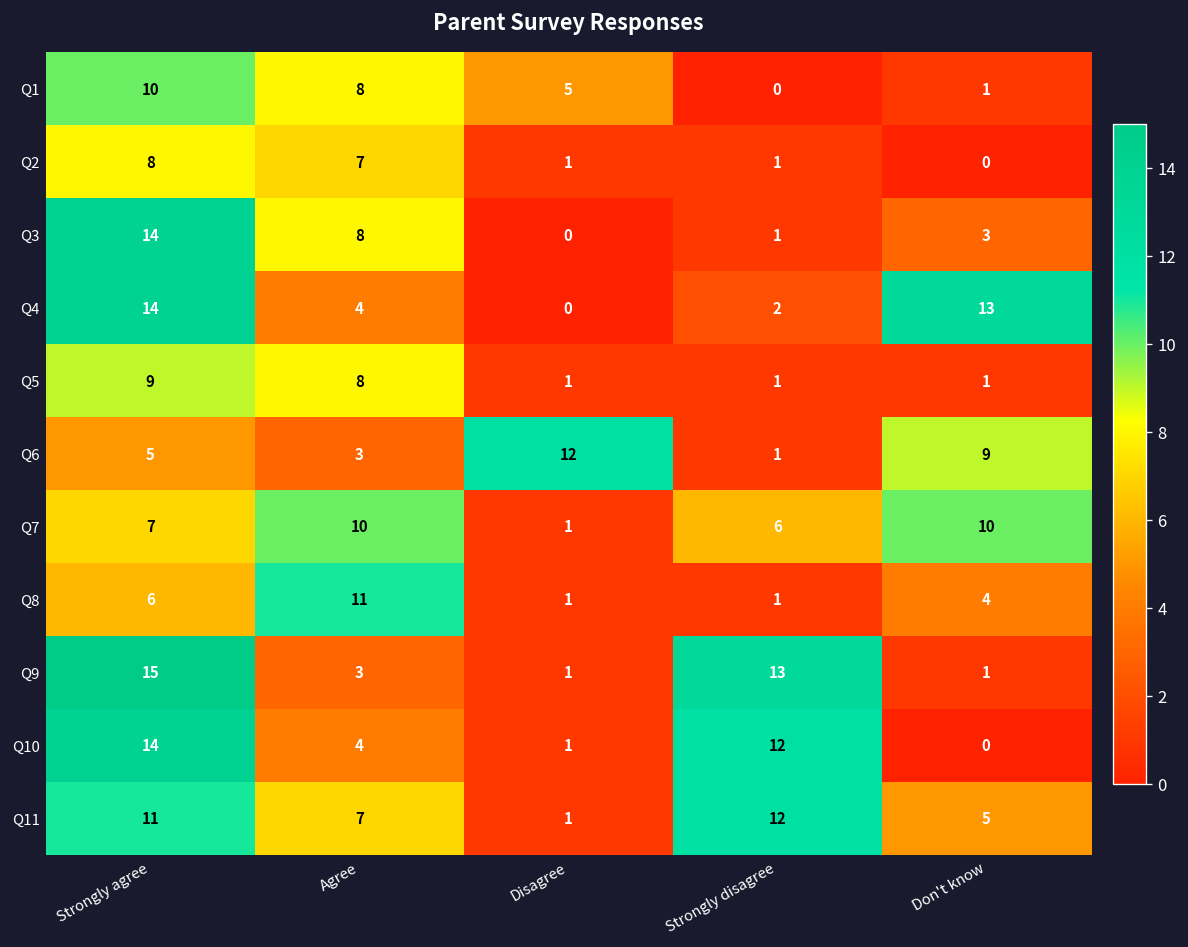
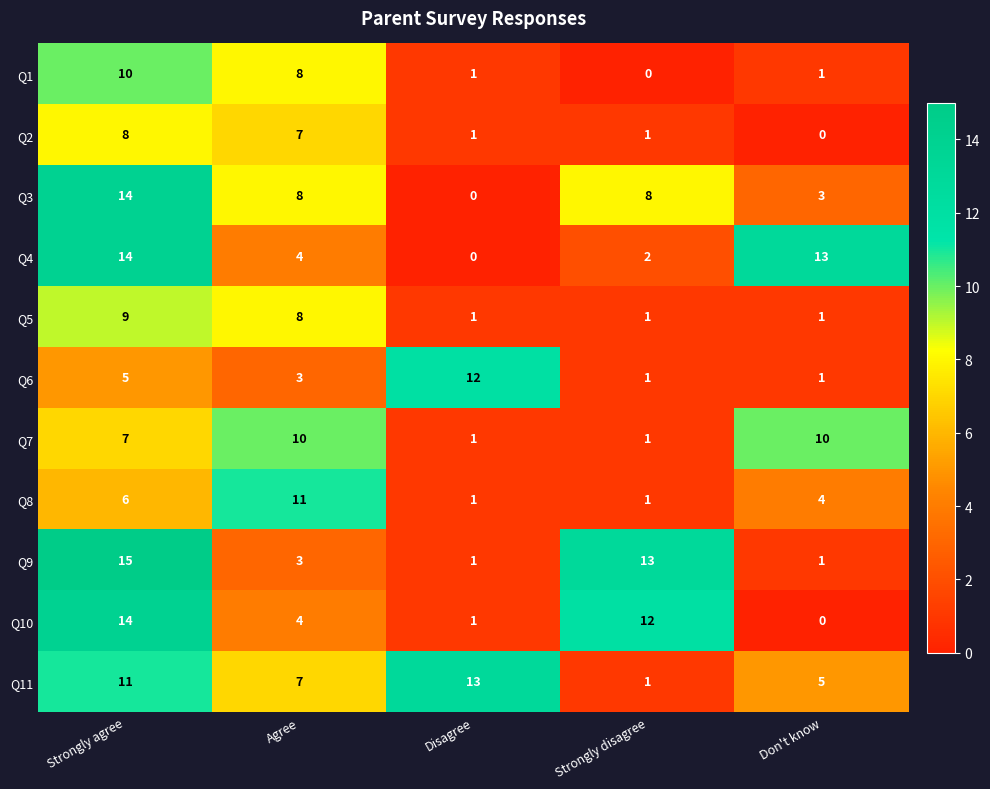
Q1, Disagree: 5 -> 1
Q3, Strongly disagree: 1 -> 8
Q6, Don't know: 9 -> 1
Q7, Strongly disagree: 6 -> 1
Q11, Disagree: 1 -> 13
Q11, Strongly disagree: 12 -> 1
